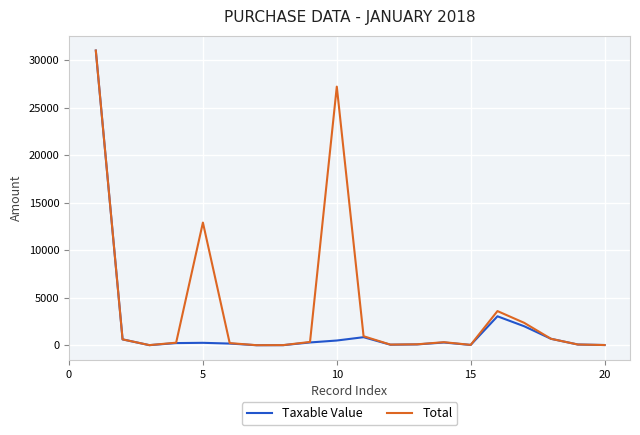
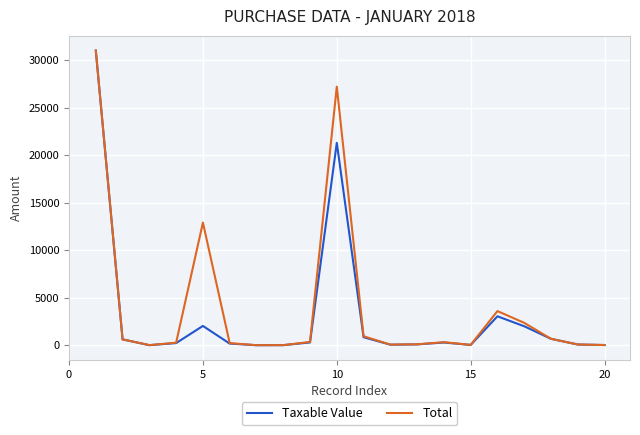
Taxable Value, 5: 0 -> 2000
Taxable Value, 10: 1000 -> 21000
